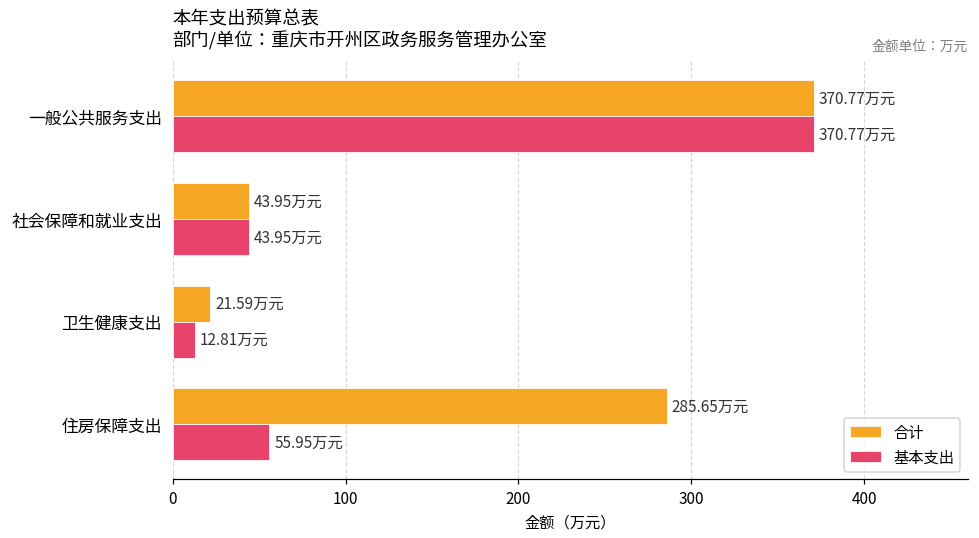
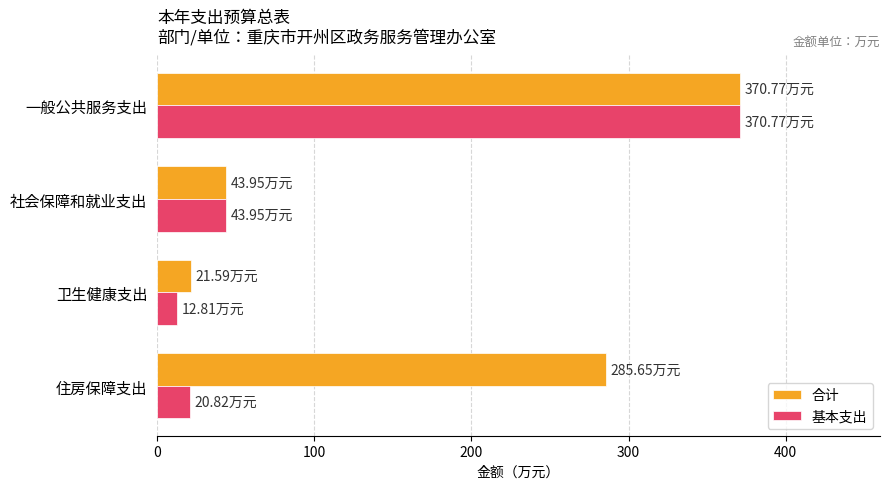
基本支出, 住房保障支出: 55.95 -> 20.82
